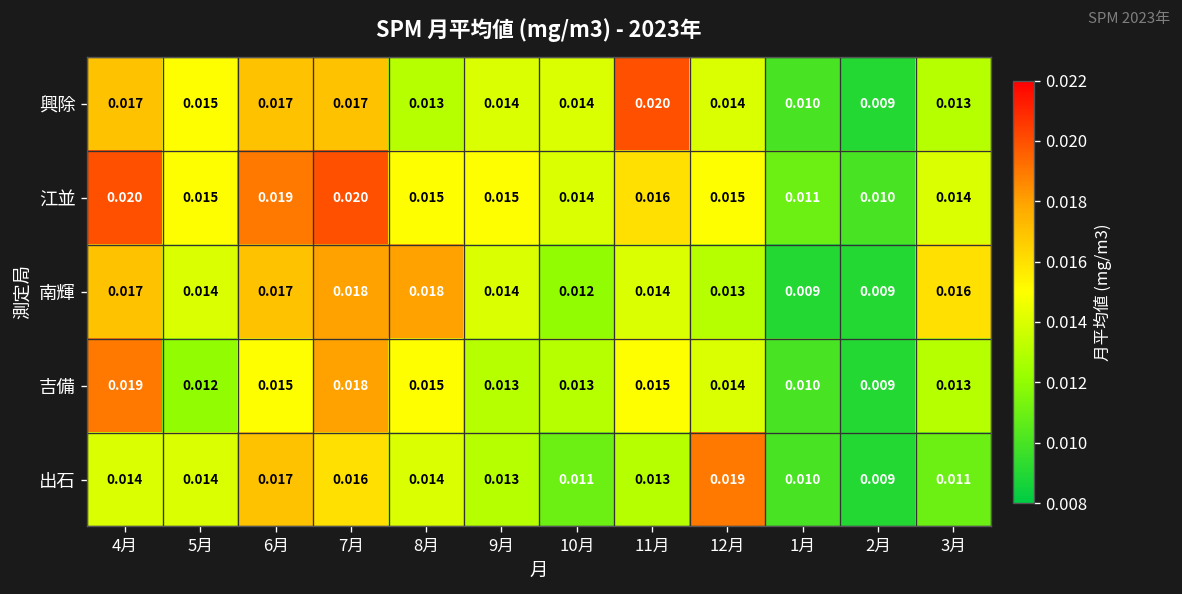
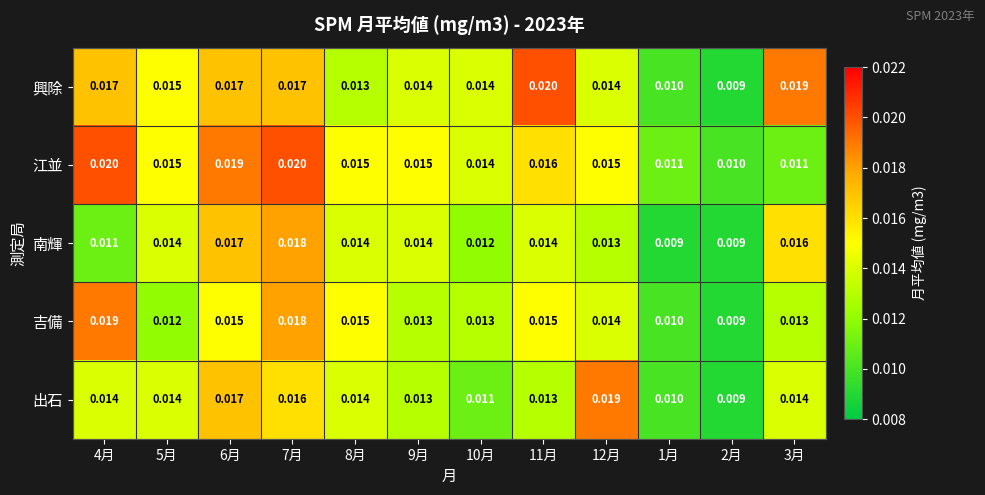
興除, 3月: 0.013 -> 0.019
江並, 3月: 0.014 -> 0.011
南輝, 4月: 0.017 -> 0.011
南輝, 8月: 0.018 -> 0.014
出石, 3月: 0.011 -> 0.014
